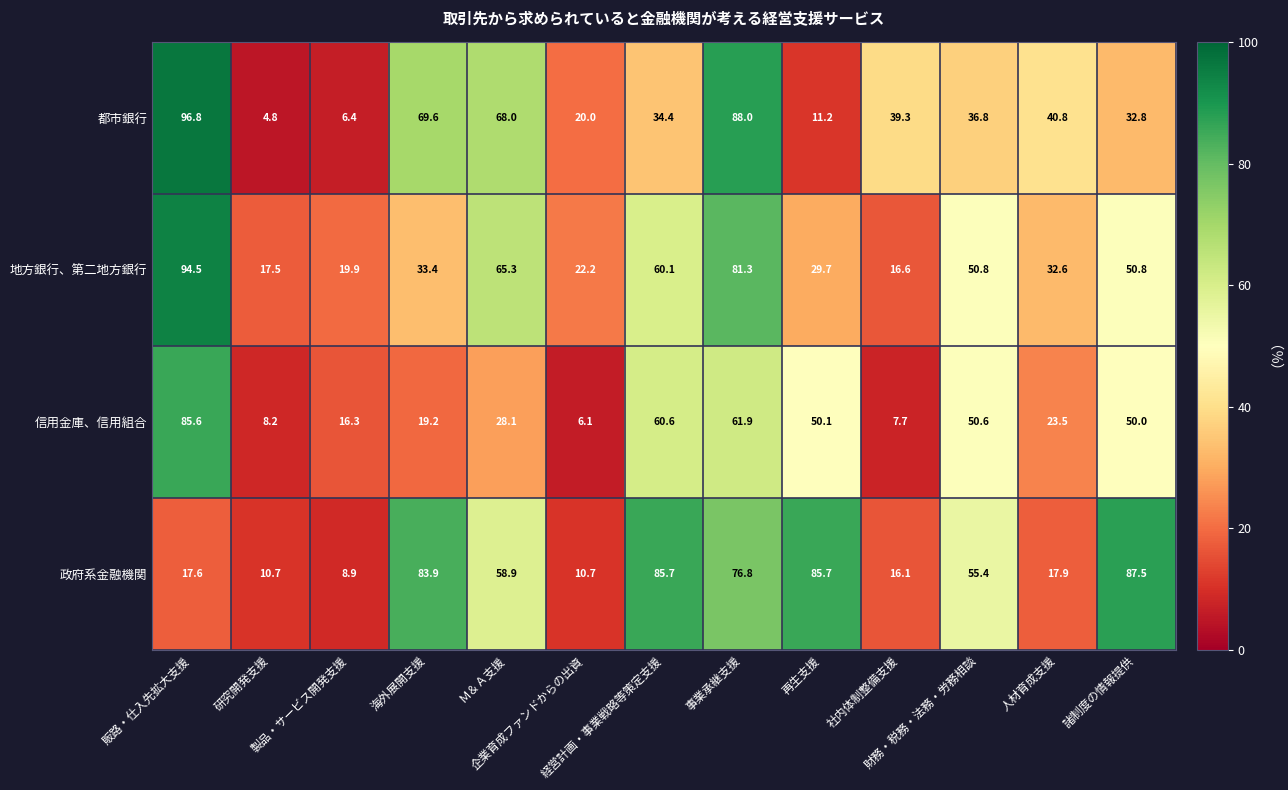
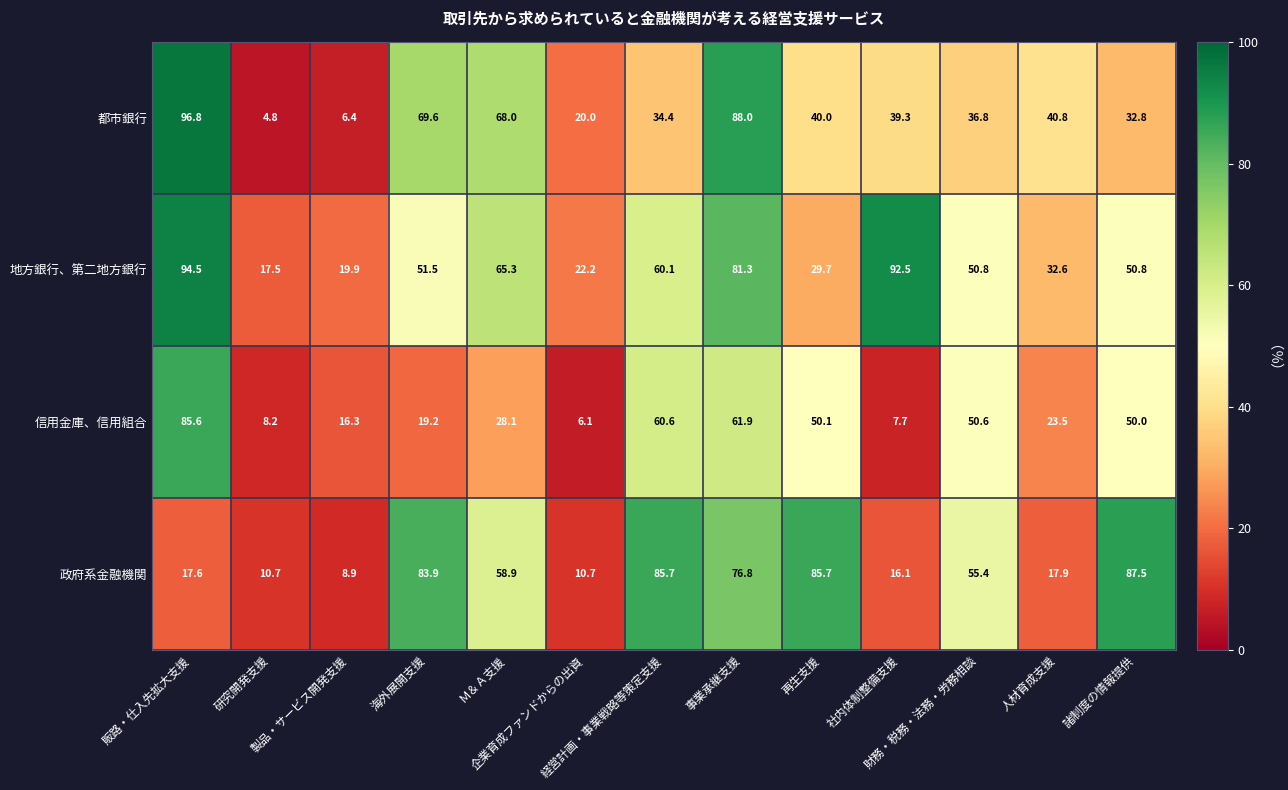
都市銀行, 再生支援: 11.2 -> 40.0
地方銀行、第二地方銀行, 海外展開支援: 33.4 -> 51.5
地方銀行、第二地方銀行, 社内体制整備支援: 16.6 -> 92.5
